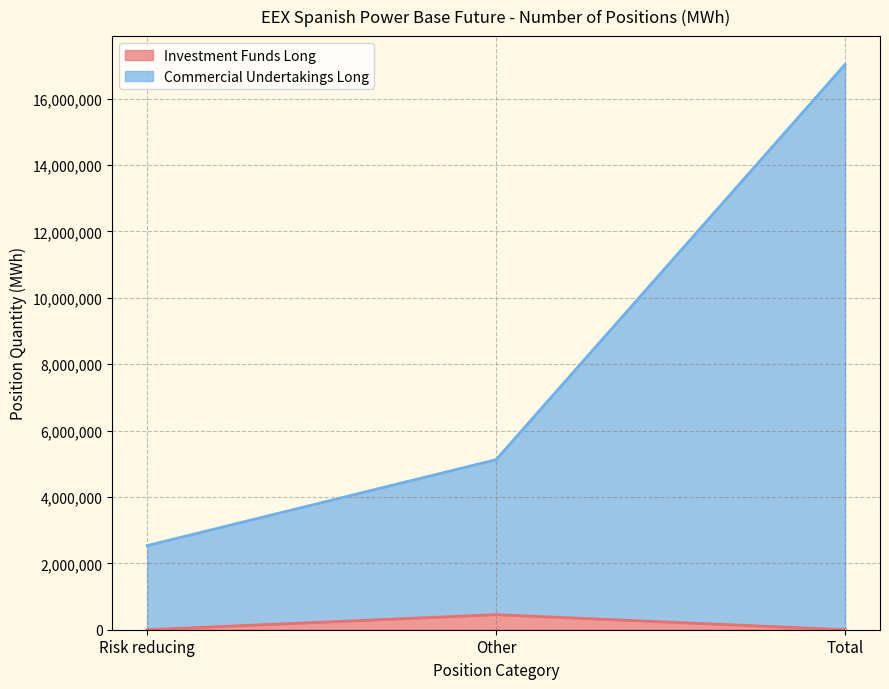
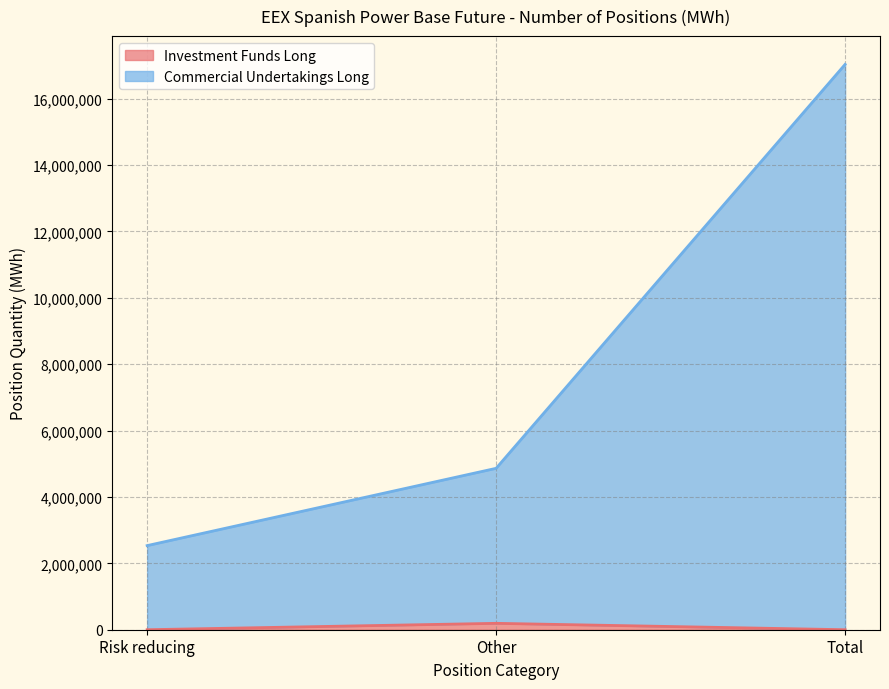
Investment Funds Long, Other: 500,000 -> 200,000
